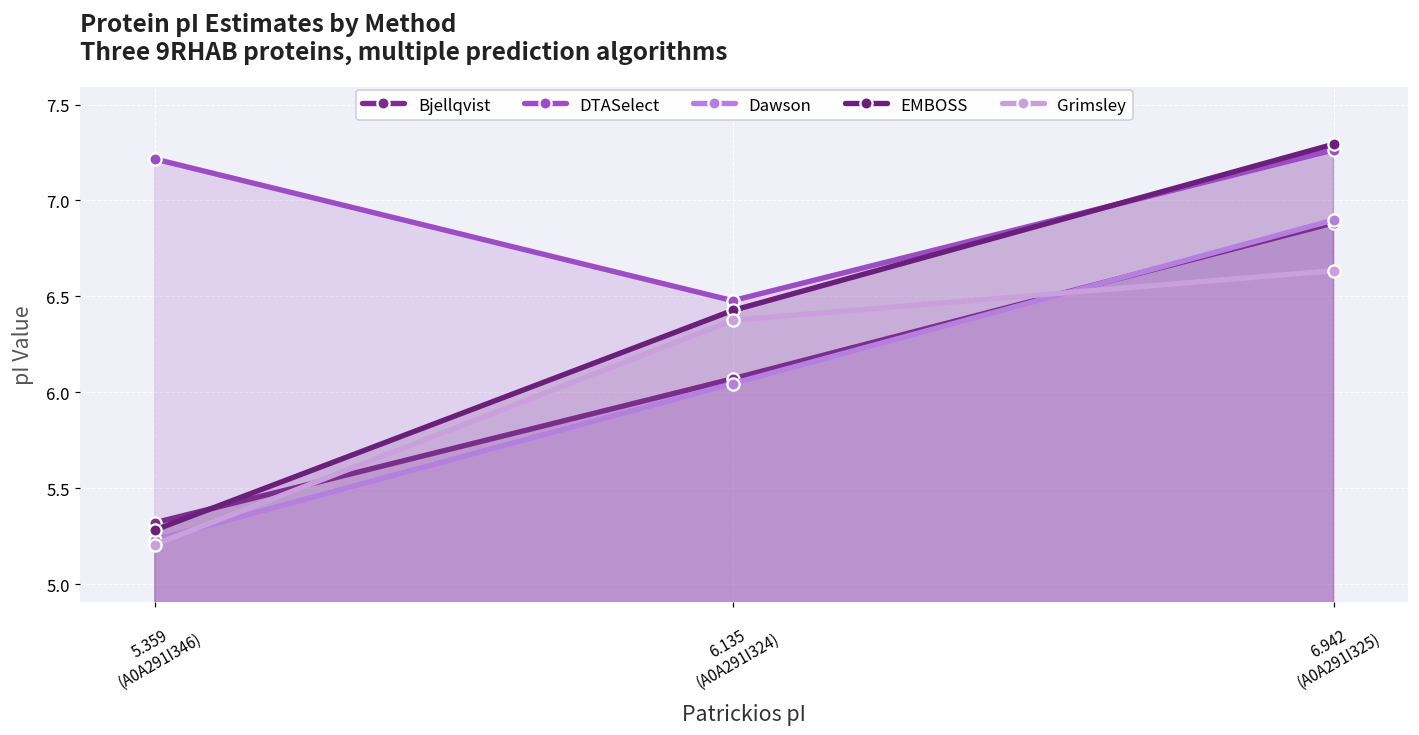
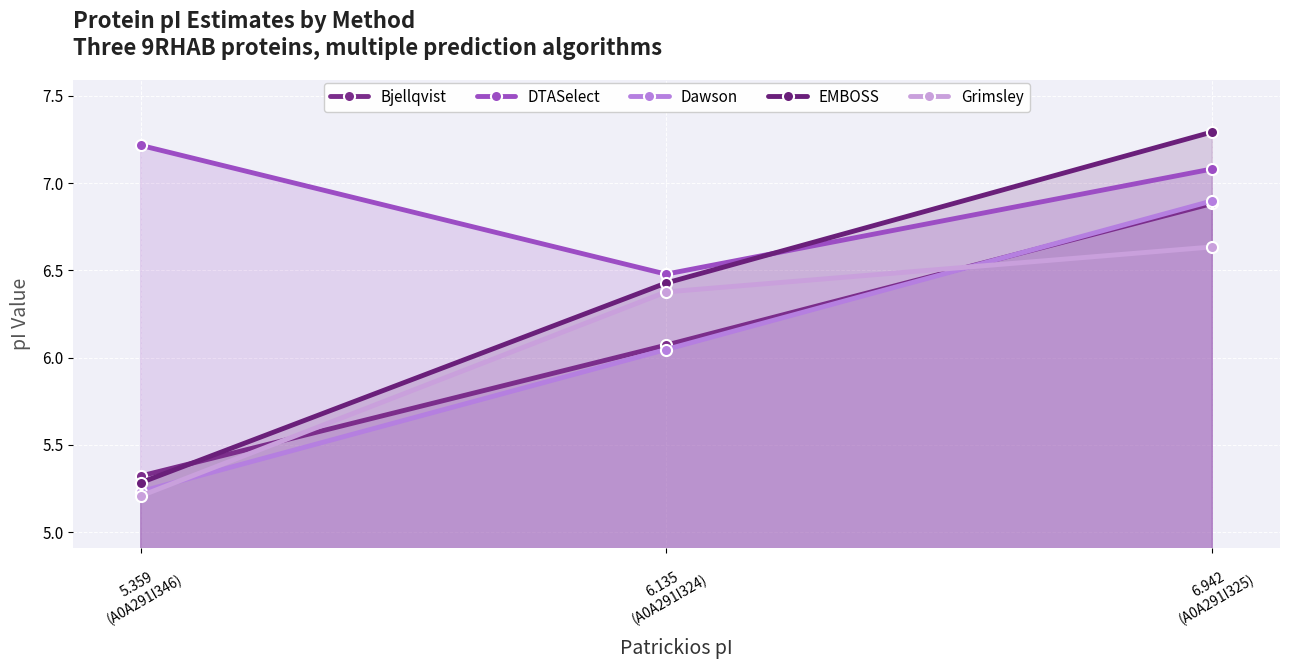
DTASelect, 6.942 (A0A291I325): 7.26 -> 7.08
